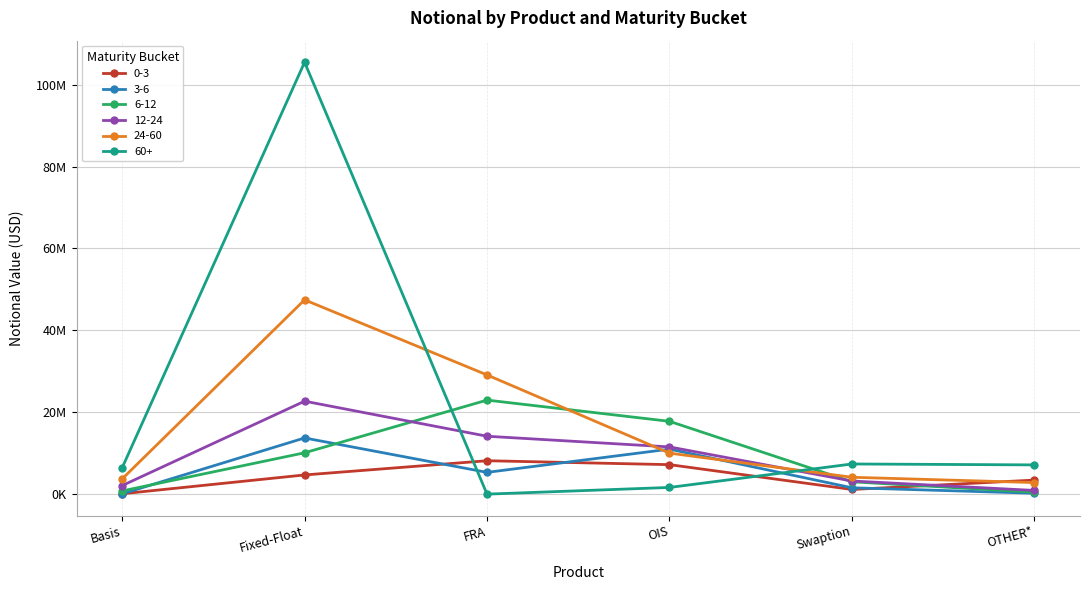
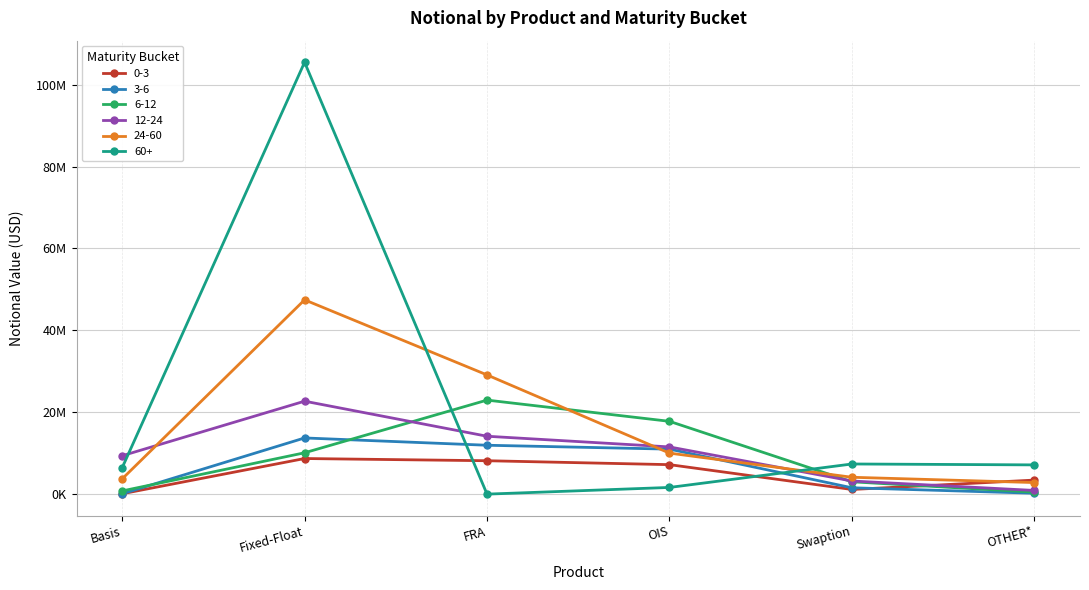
12-24, Basis: 2000000 -> 9000000
0-3, Fixed-Float: 5000000 -> 9000000
3-6, FRA: 5000000 -> 12000000
